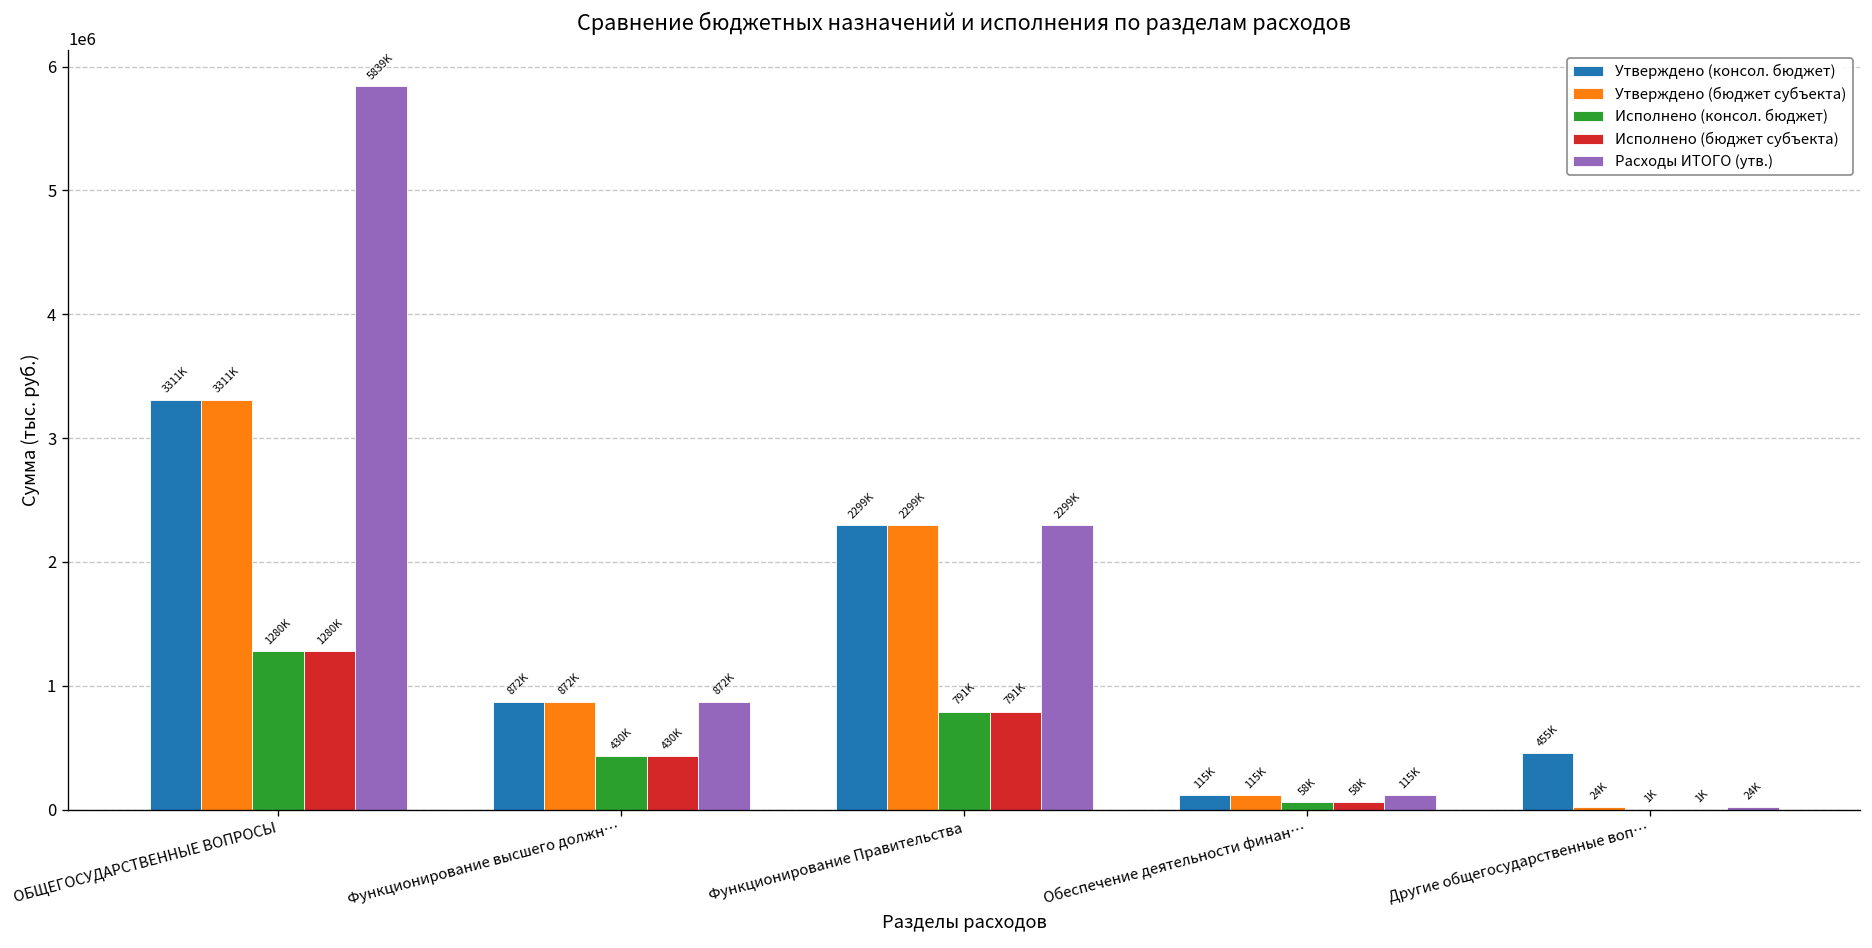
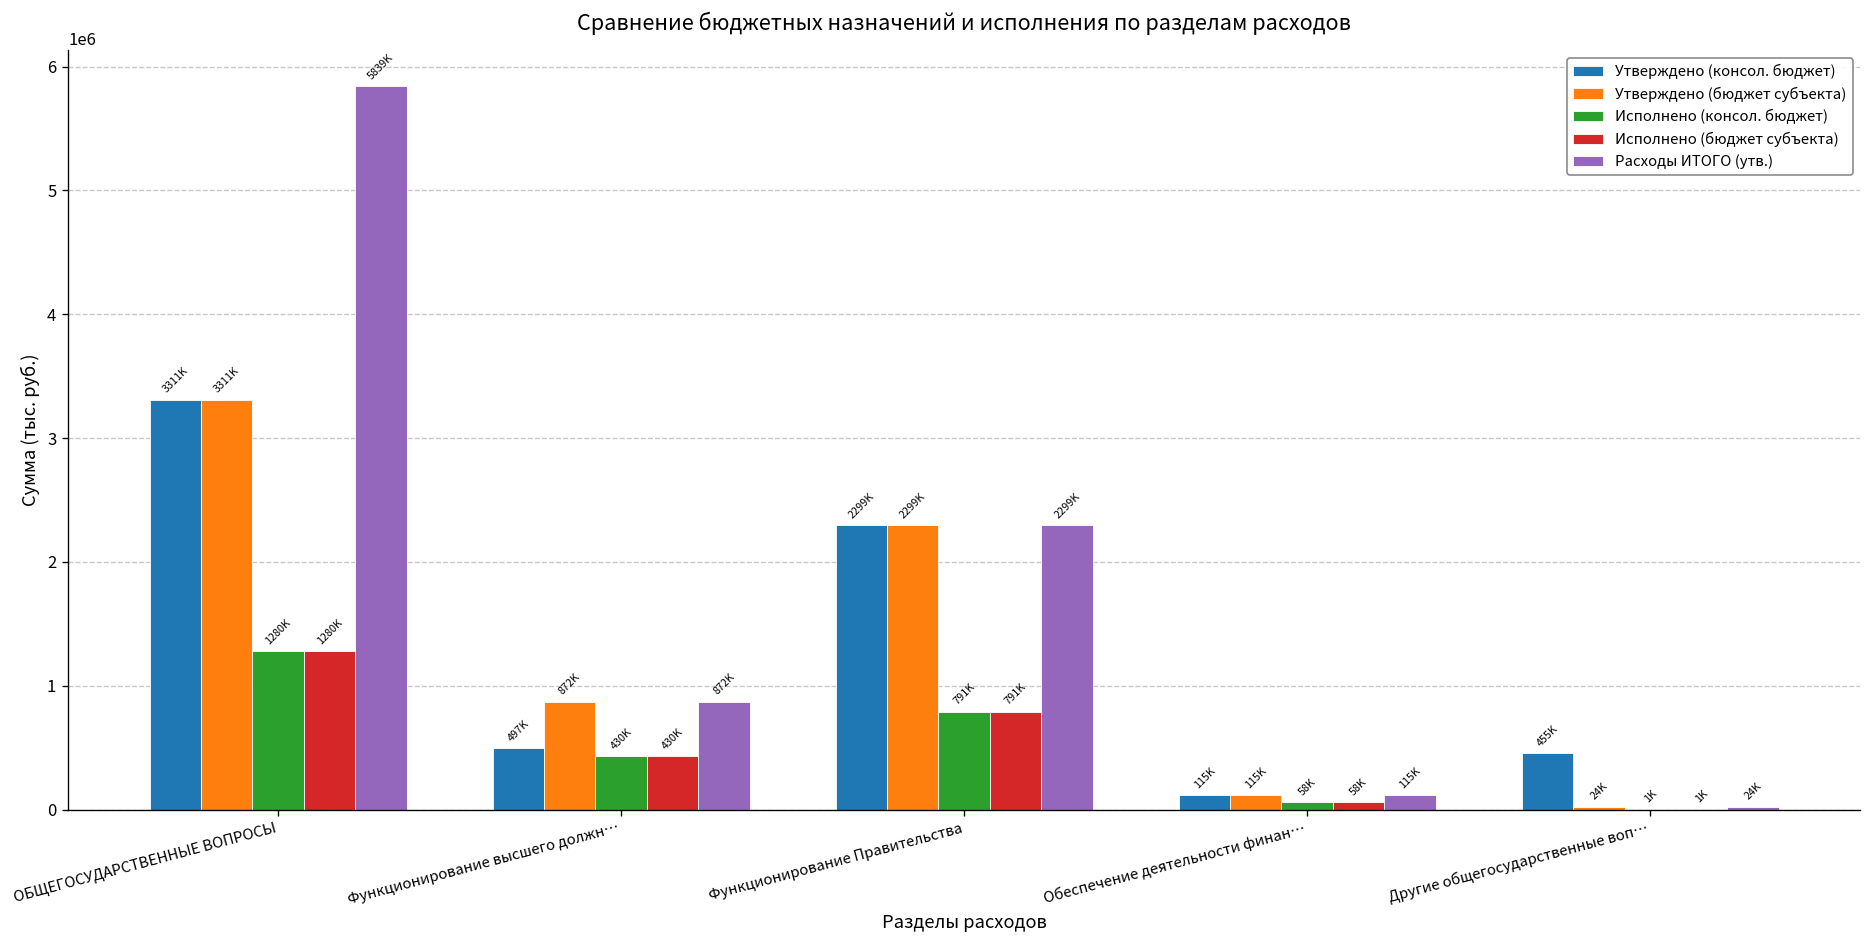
Утверждено (консол. бюджет), Функционирование высшего должн…: 872K -> 497K
